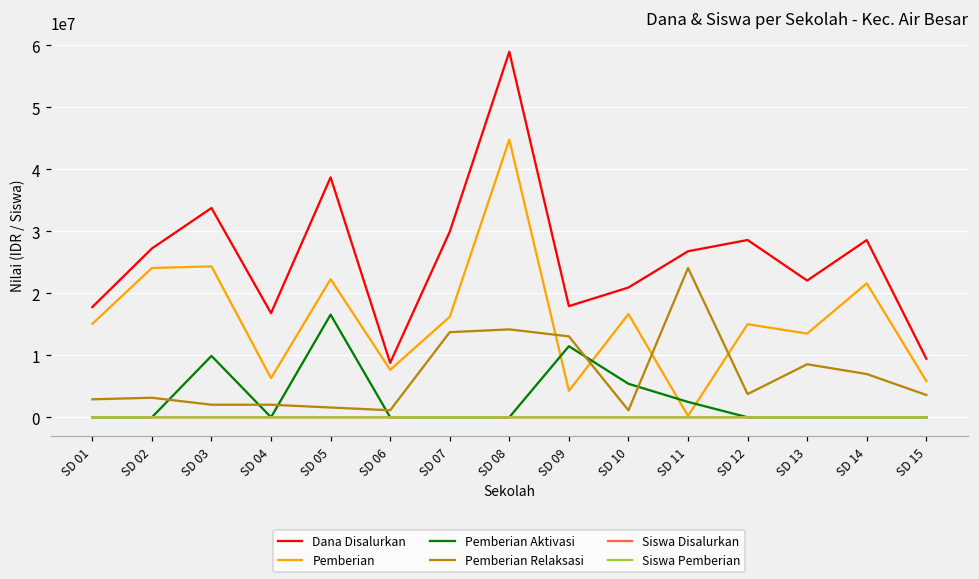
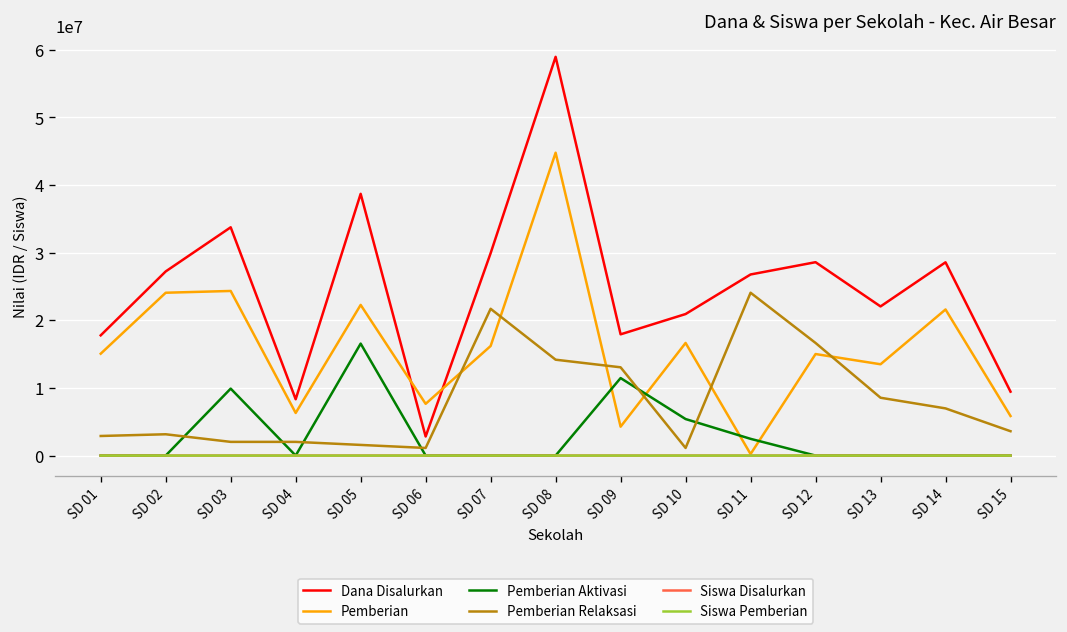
Dana Disalurkan, SD 04: 17000000 -> 8000000
Dana Disalurkan, SD 06: 9000000 -> 3000000
Pemberian Relaksasi, SD 07: 14000000 -> 22000000
Pemberian Relaksasi, SD 12: 4000000 -> 17000000
